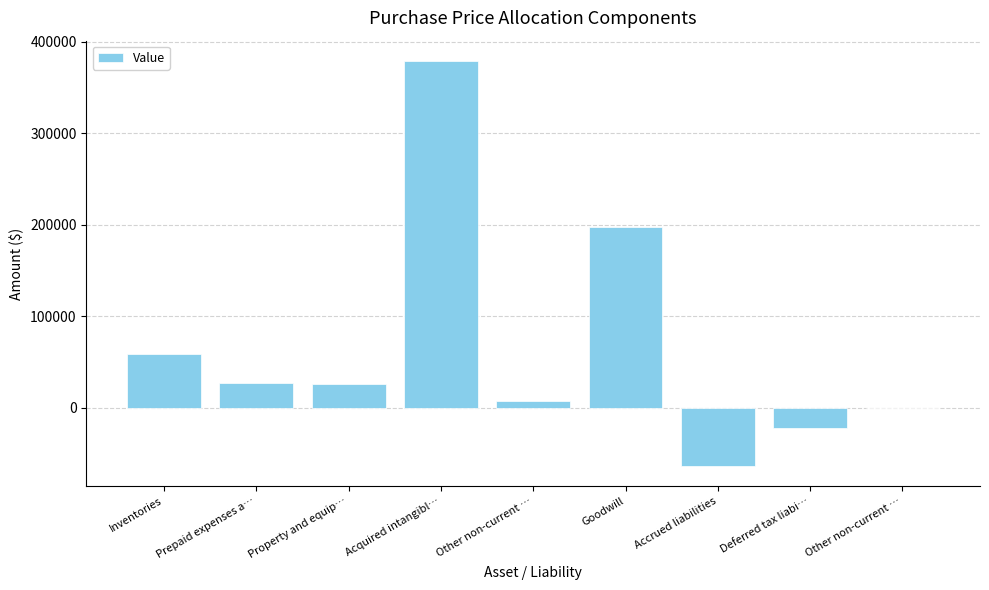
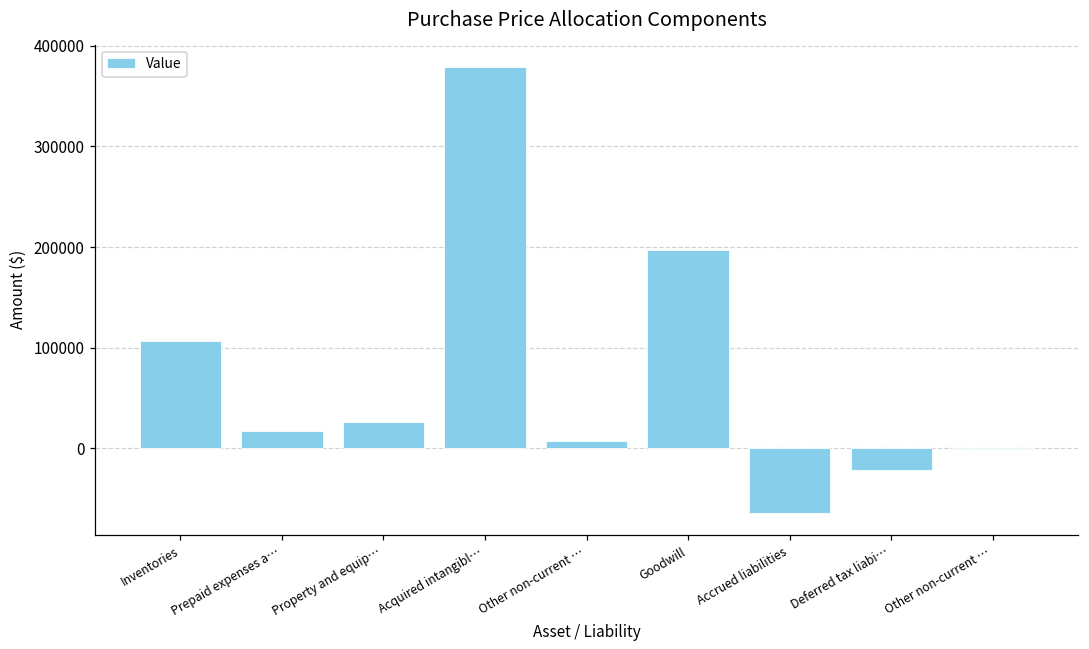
Inventories: 60000 -> 110000
Prepaid expenses a…: 30000 -> 20000
